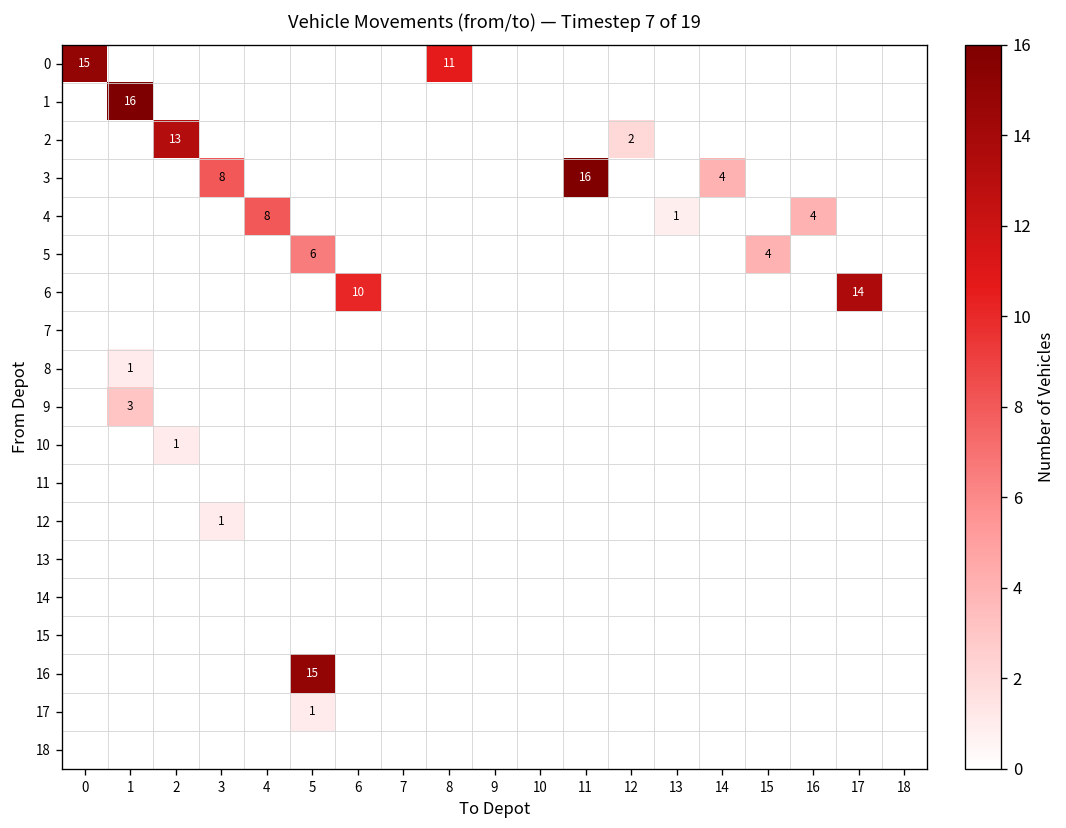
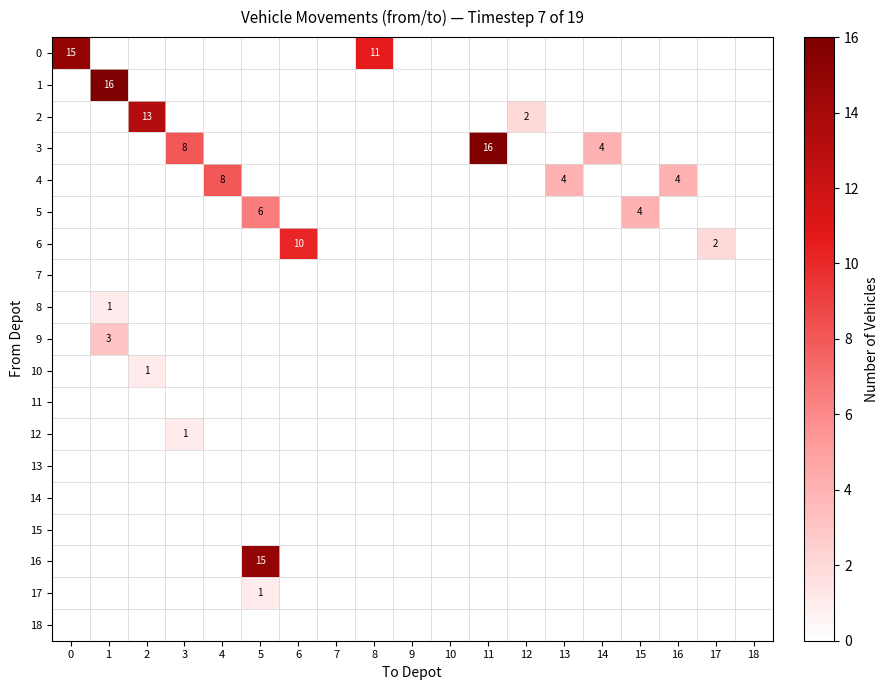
4, 13: 1 -> 4
6, 17: 14 -> 2
